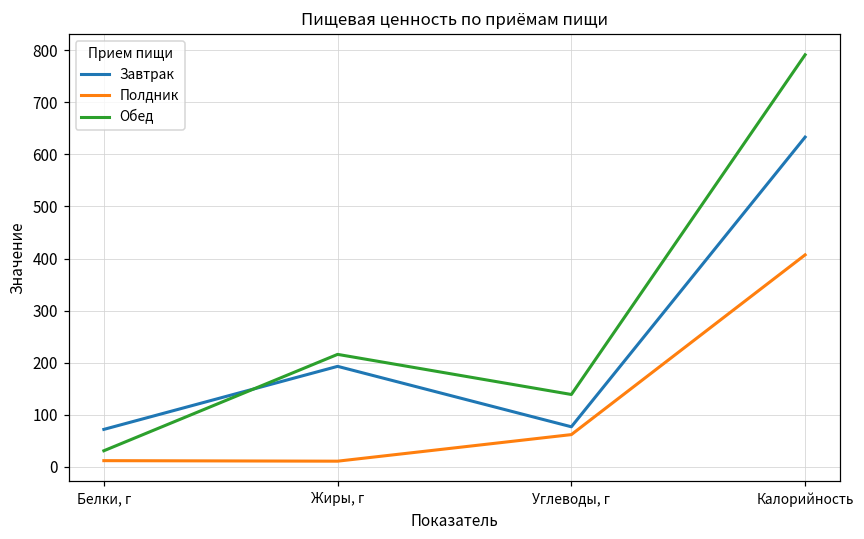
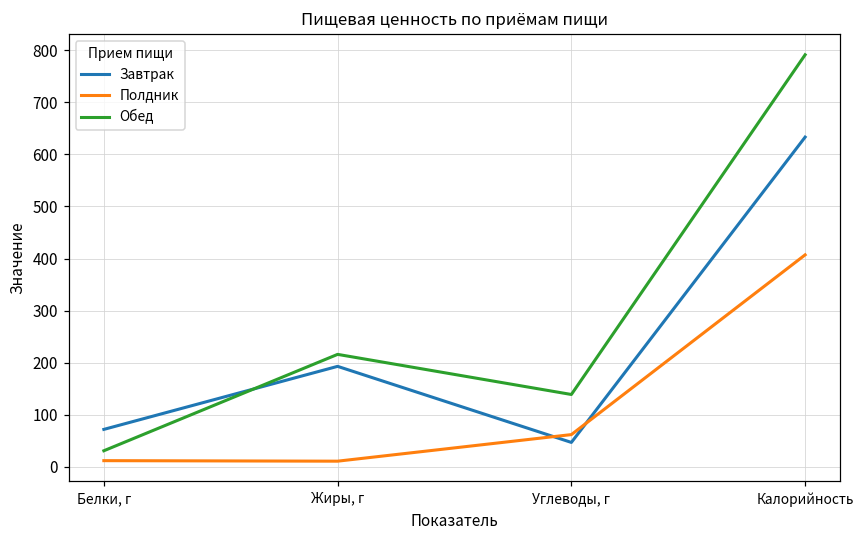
Завтрак, Углеводы, г: 80 -> 50
